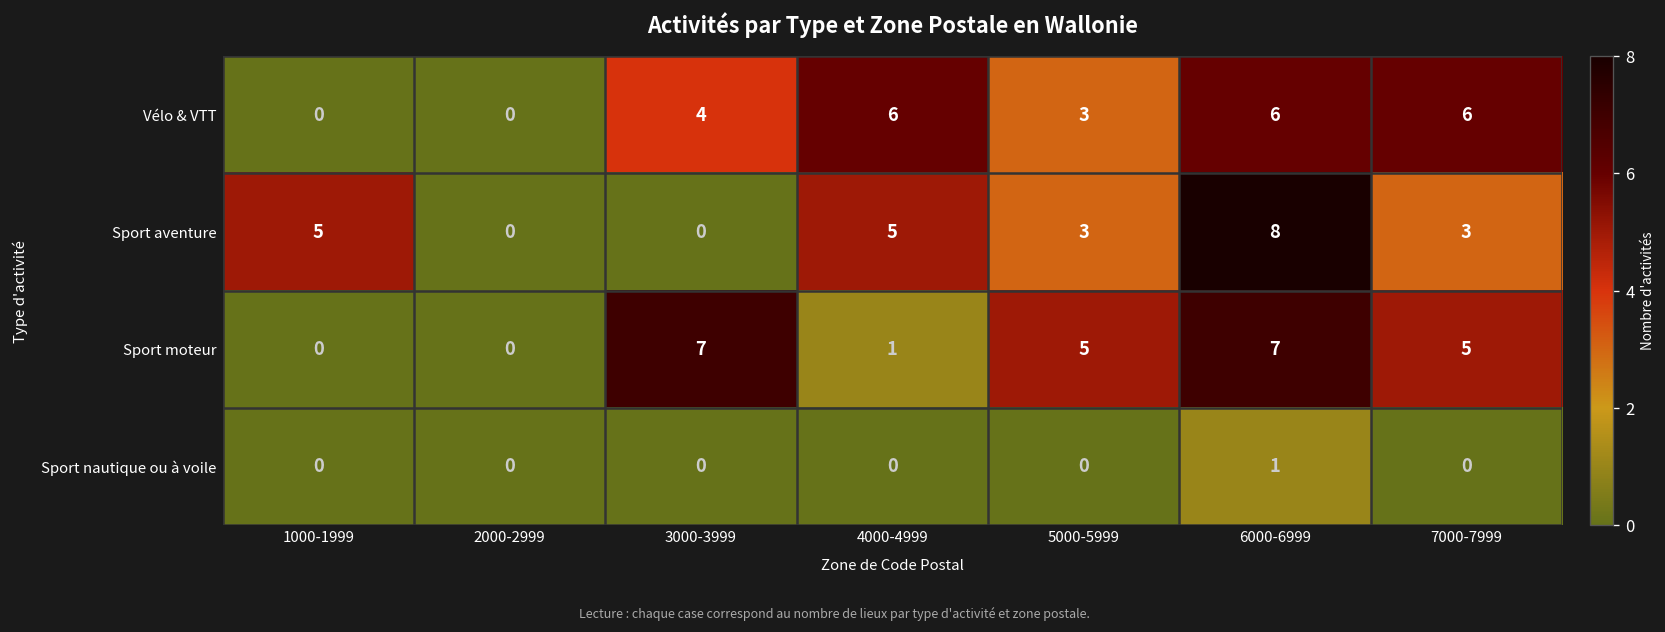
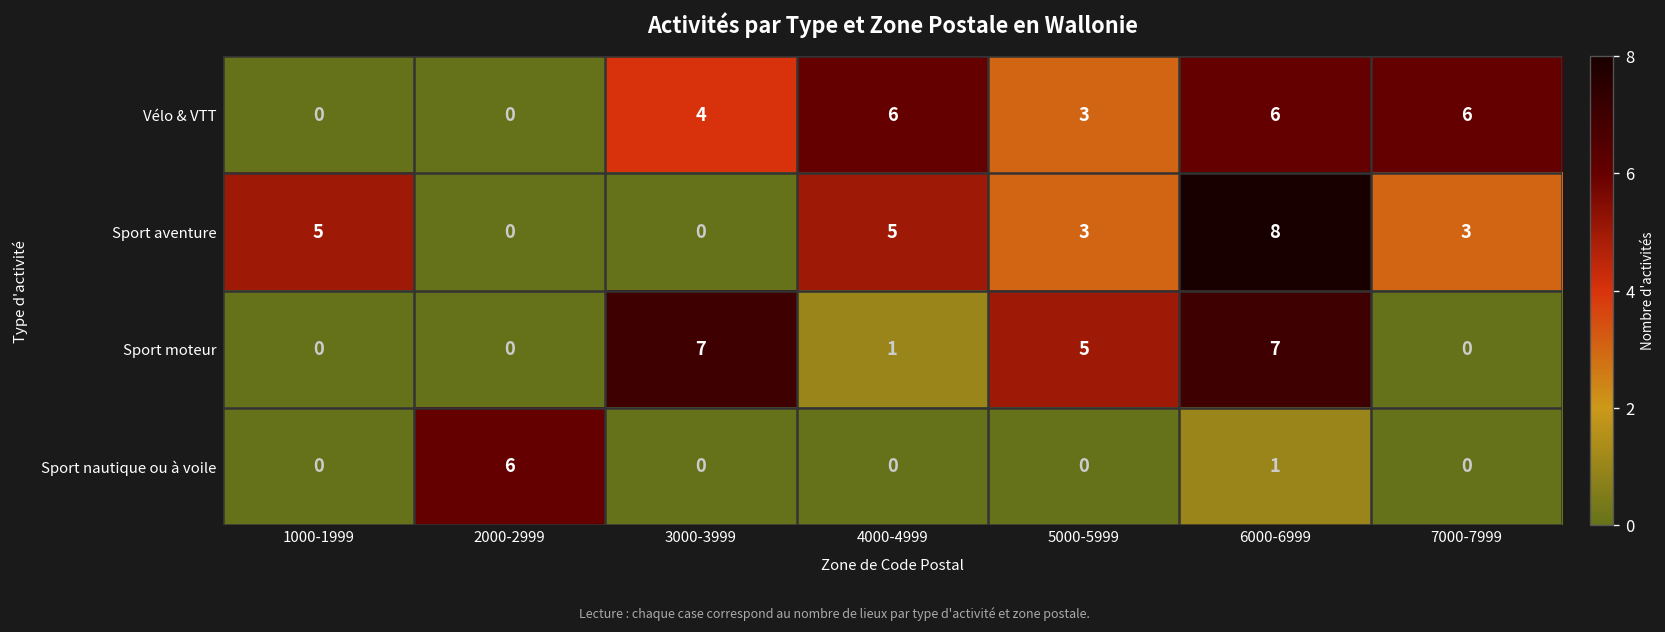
Sport moteur, 7000-7999: 5 -> 0
Sport nautique ou à voile, 2000-2999: 0 -> 6
